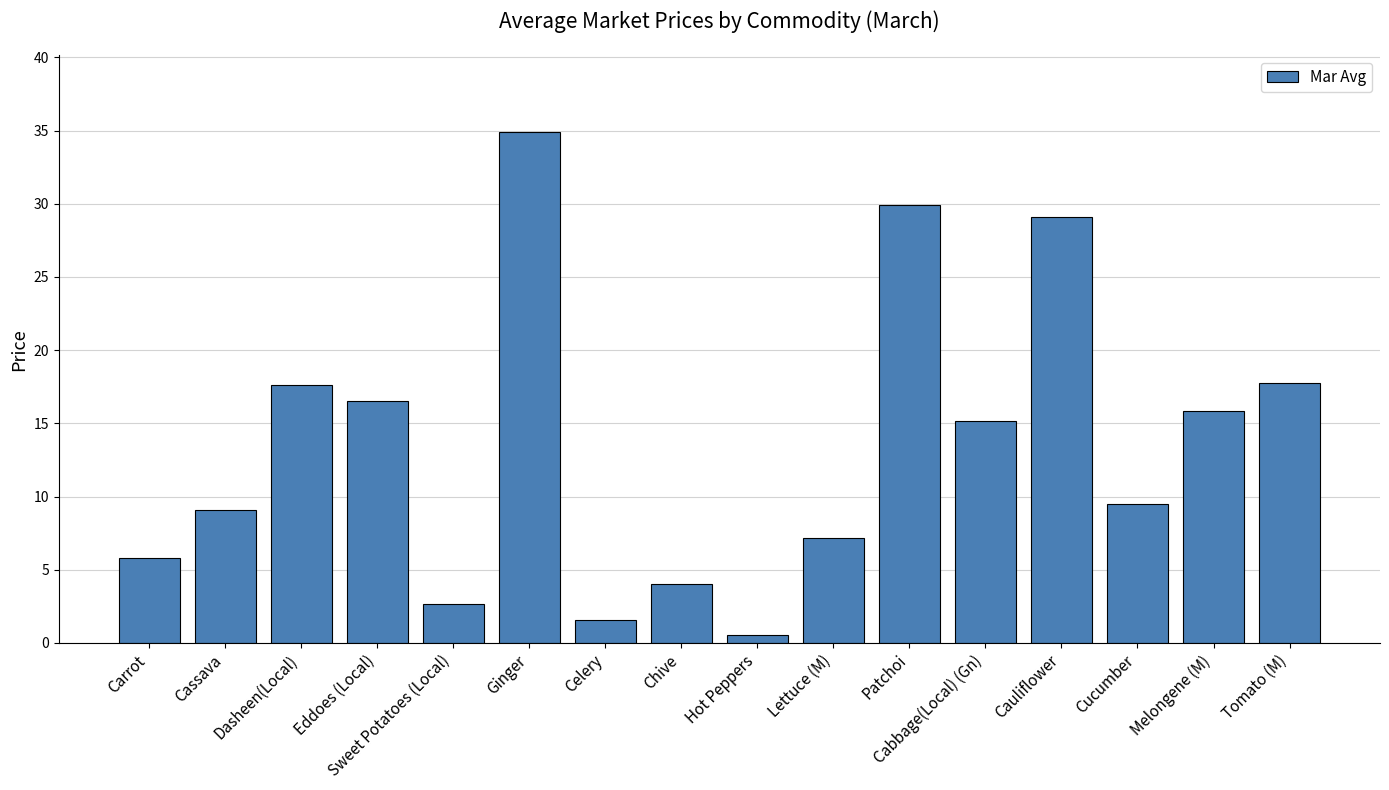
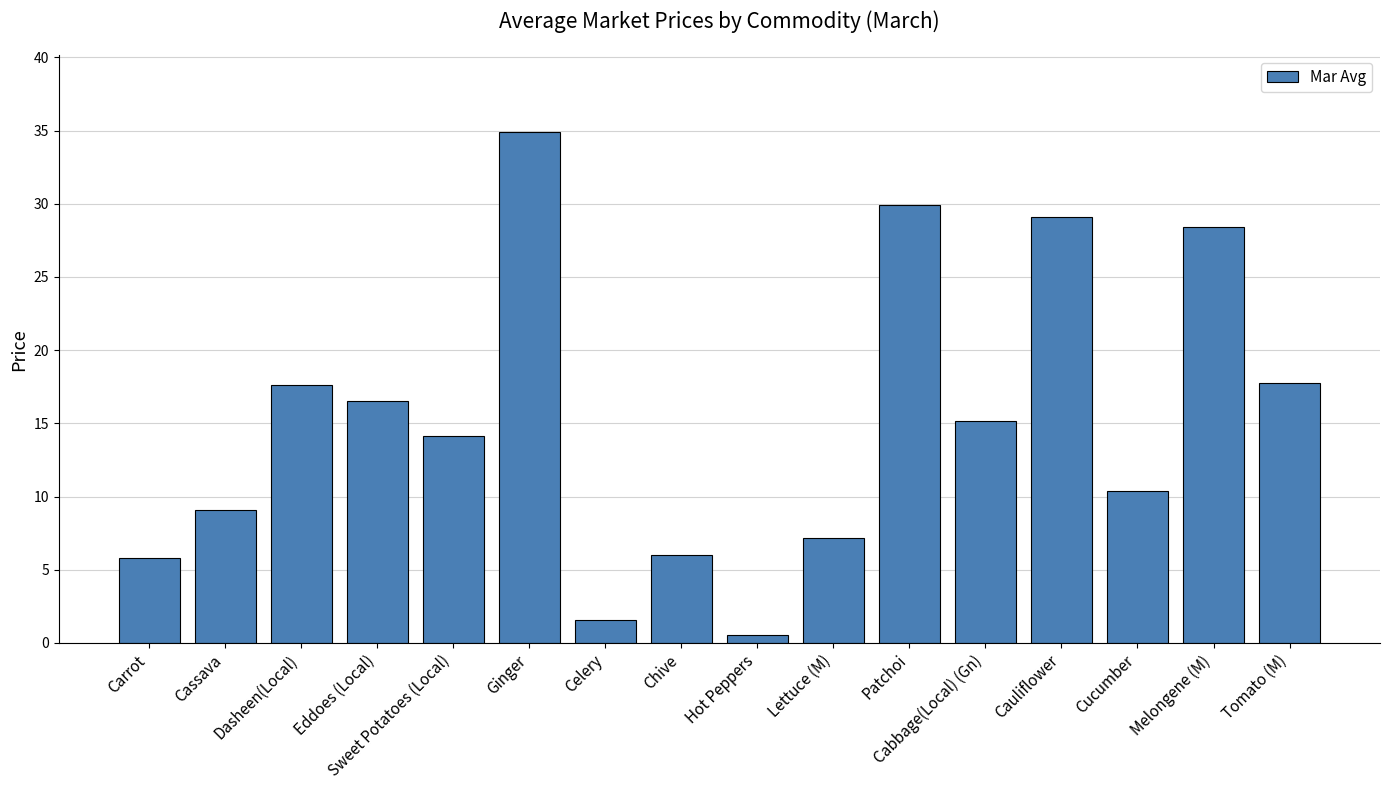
Sweet Potatoes (Local): 2.6 -> 14.1
Chive: 4.1 -> 6.0
Cucumber: 9.5 -> 10.4
Melongene (M): 15.8 -> 28.4
